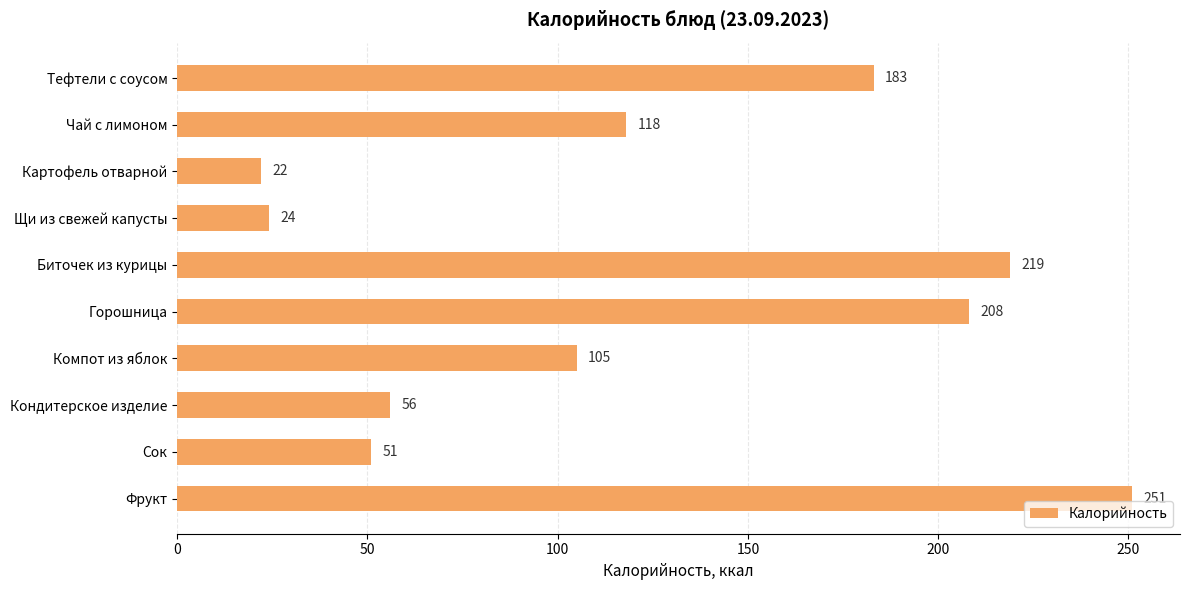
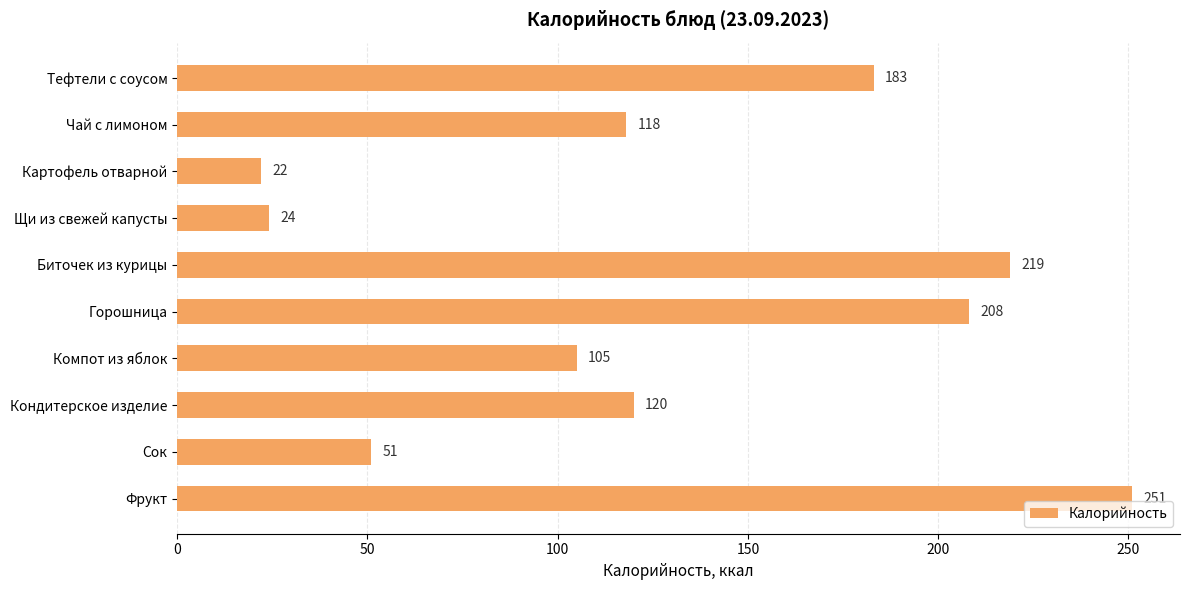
Кондитерское изделие: 56 -> 120
